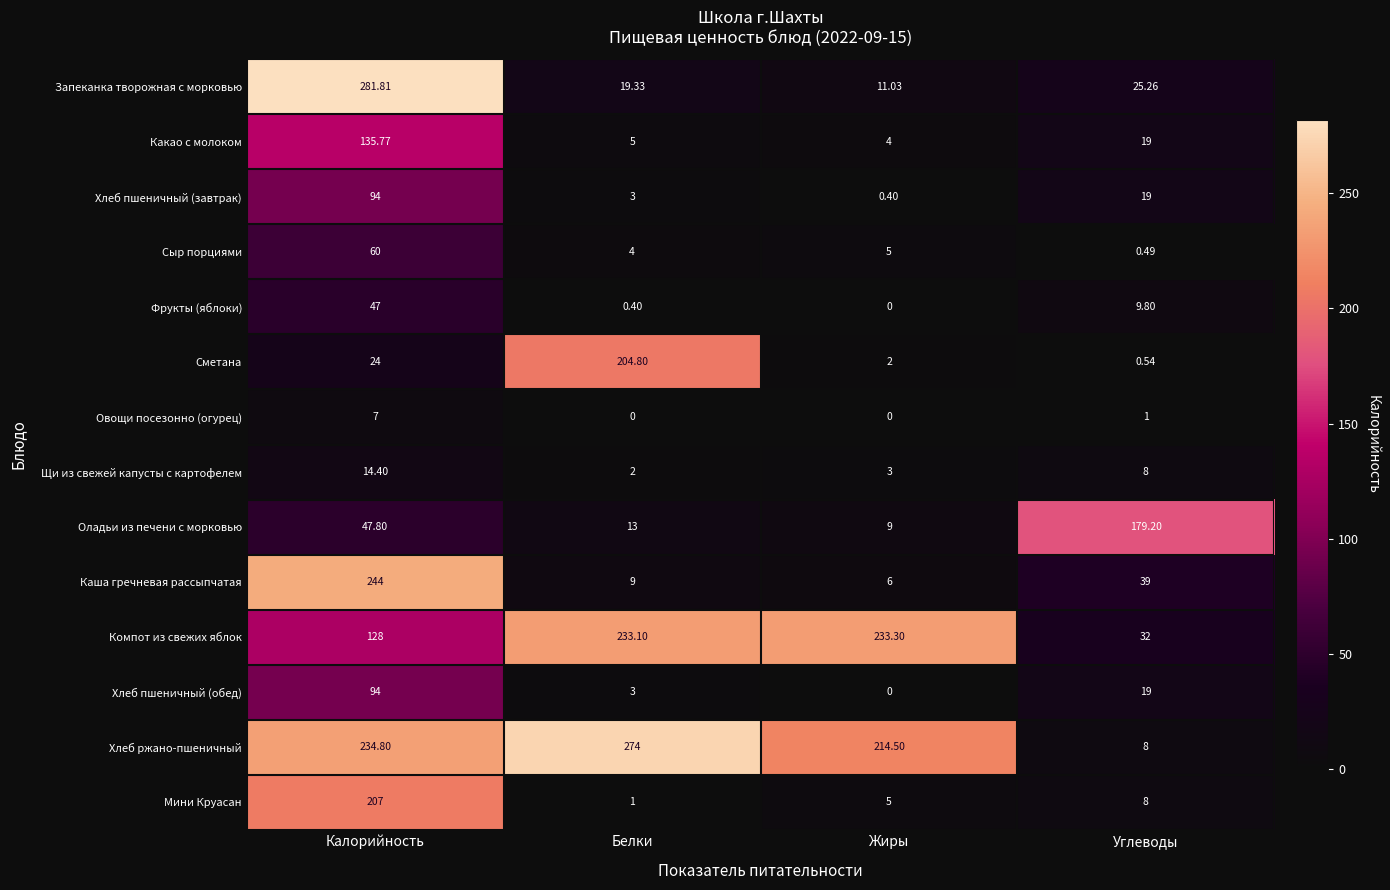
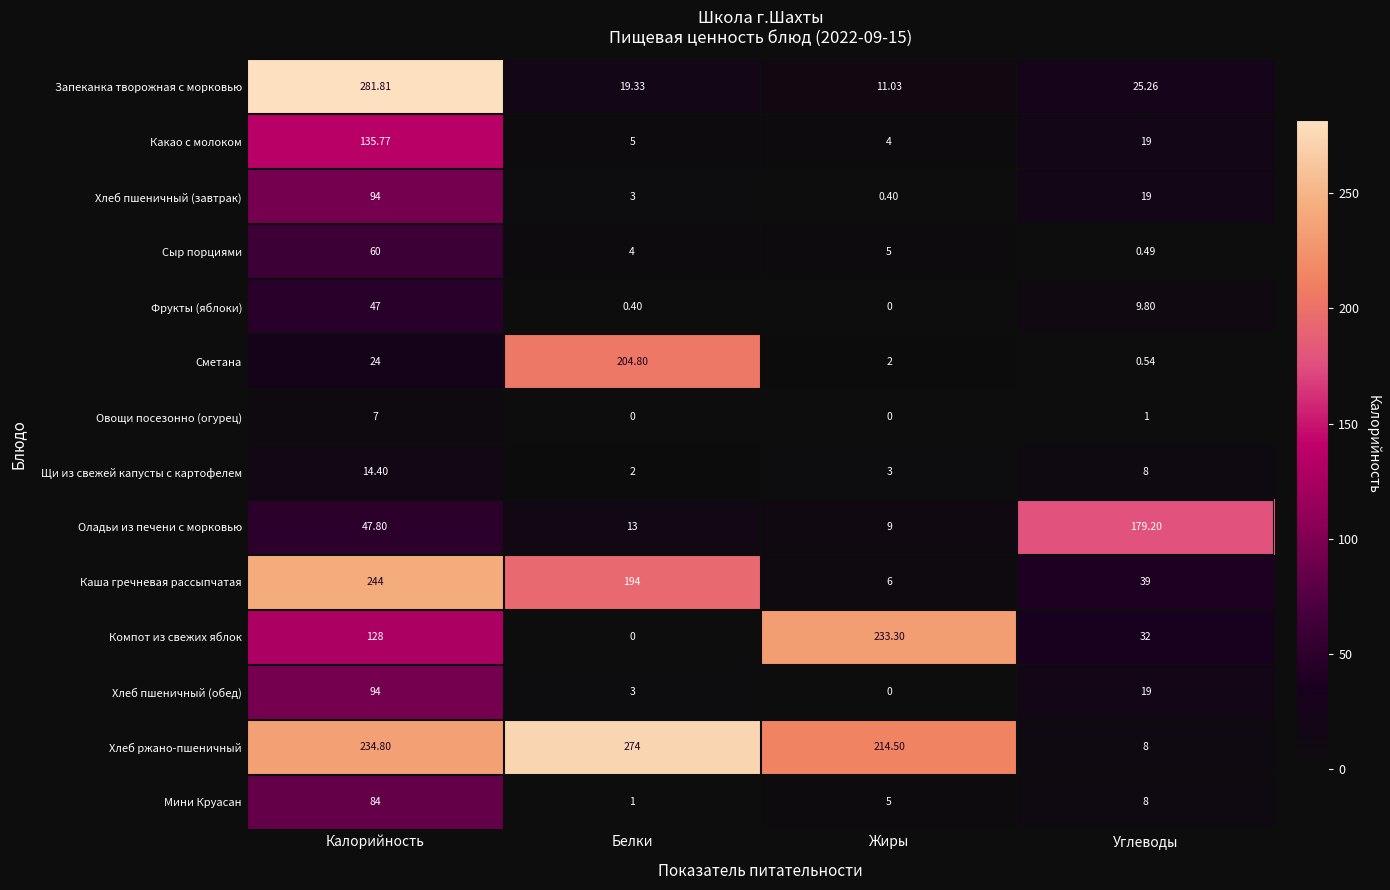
Каша гречневая рассыпчатая, Белки: 9 -> 194
Компот из свежих яблок, Белки: 233.10 -> 0
Мини Круасан, Калорийность: 207 -> 84
